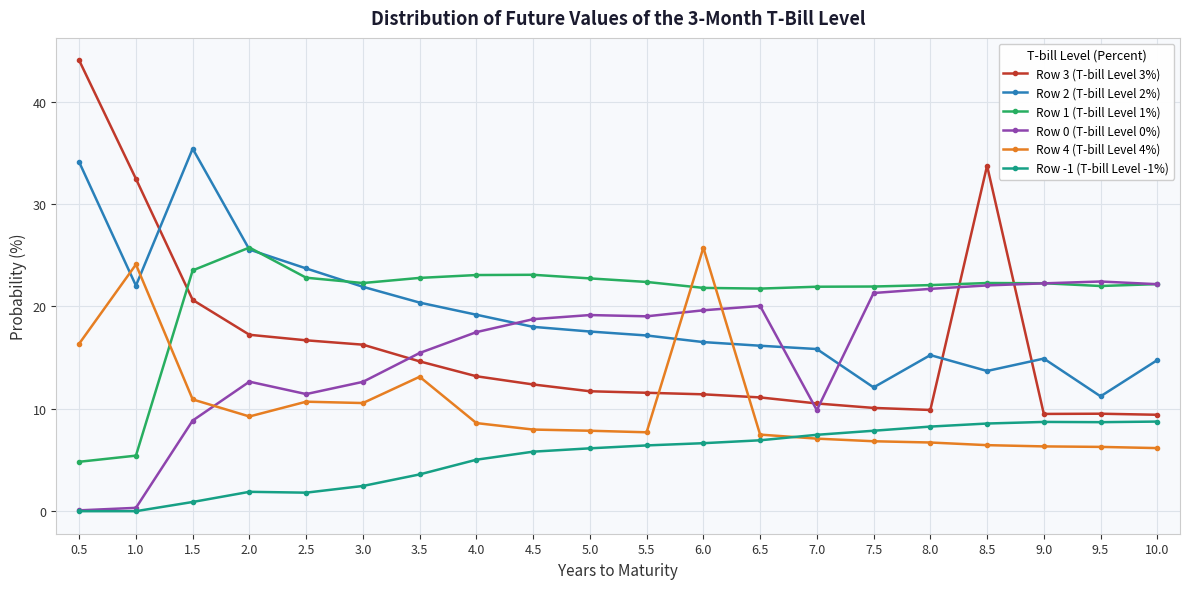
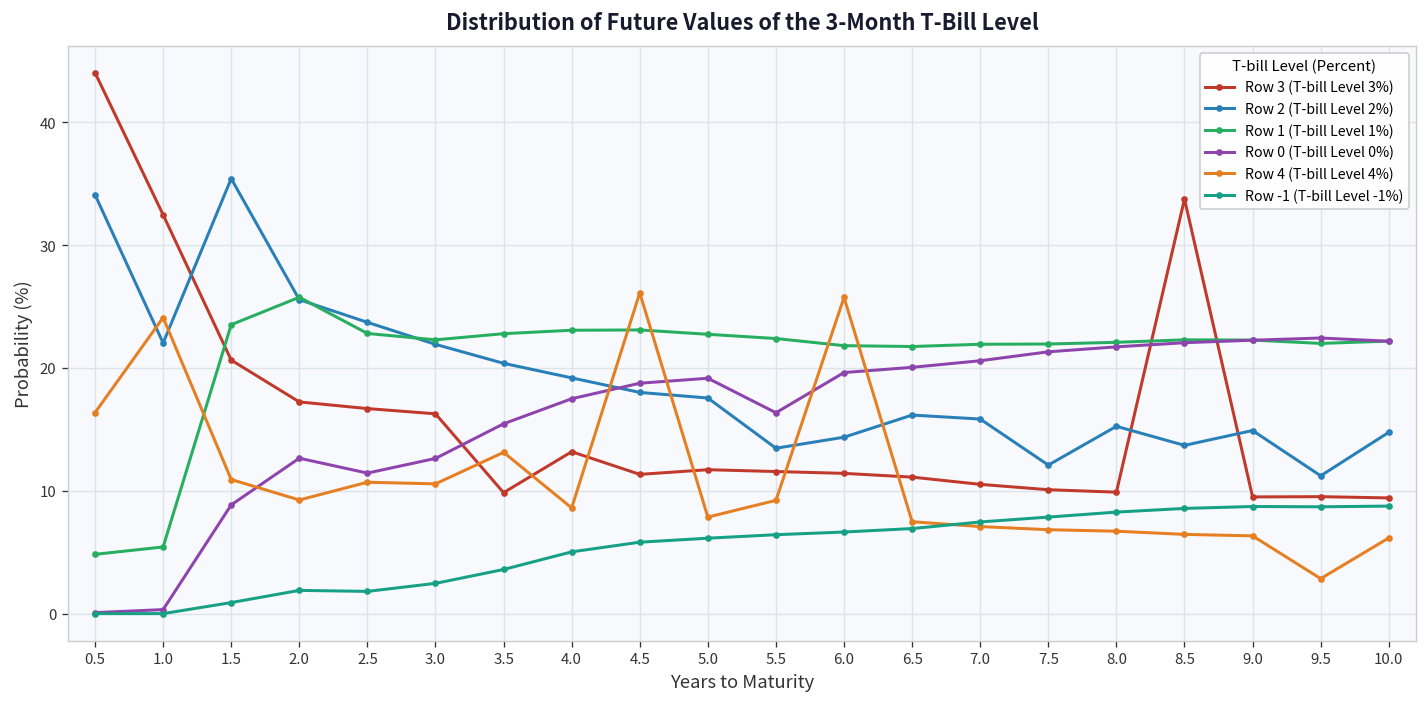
Row 3 (T-bill Level 3%), 3.5: 14.6 -> 9.8
Row 3 (T-bill Level 3%), 4.5: 12.4 -> 11.3
Row 4 (T-bill Level 4%), 4.5: 8.0 -> 26.1
Row 2 (T-bill Level 2%), 5.5: 17.2 -> 13.5
Row 0 (T-bill Level 0%), 5.5: 19.0 -> 16.4
Row 4 (T-bill Level 4%), 5.5: 7.7 -> 9.2
Row 2 (T-bill Level 2%), 6.0: 16.5 -> 14.4
Row 0 (T-bill Level 0%), 7.0: 9.9 -> 20.6
Row 4 (T-bill Level 4%), 9.5: 6.3 -> 2.9
